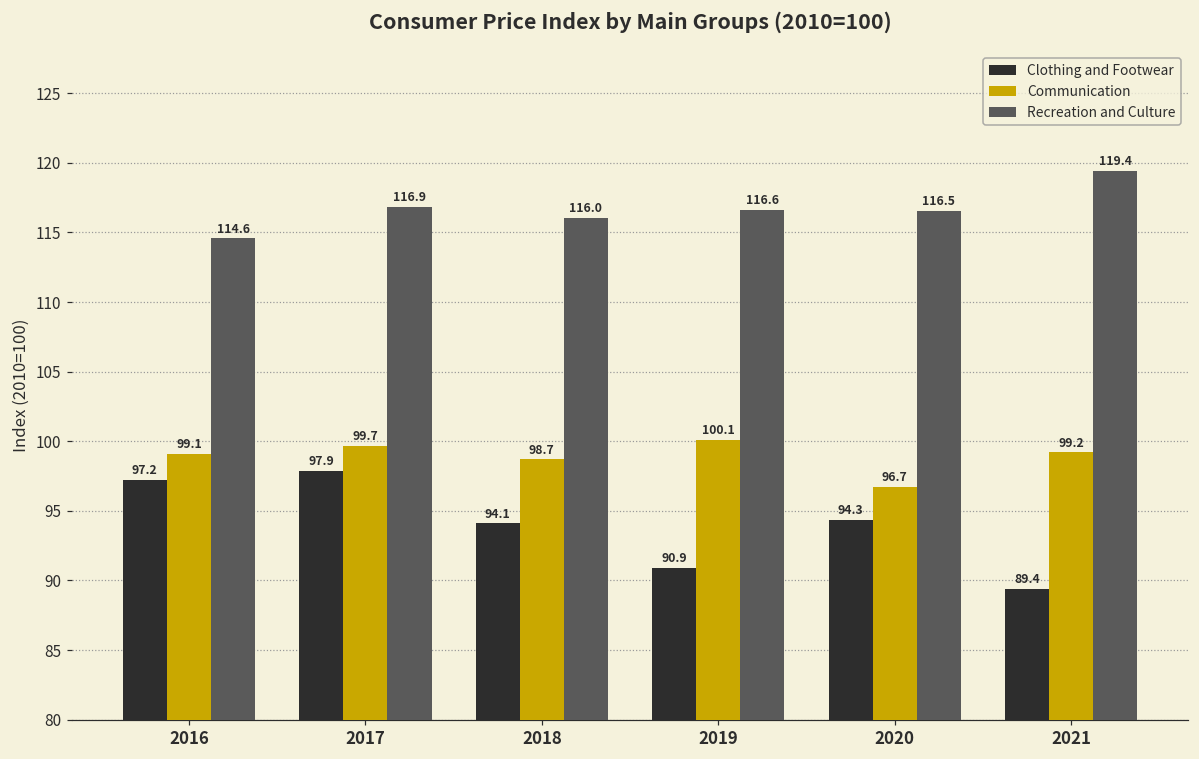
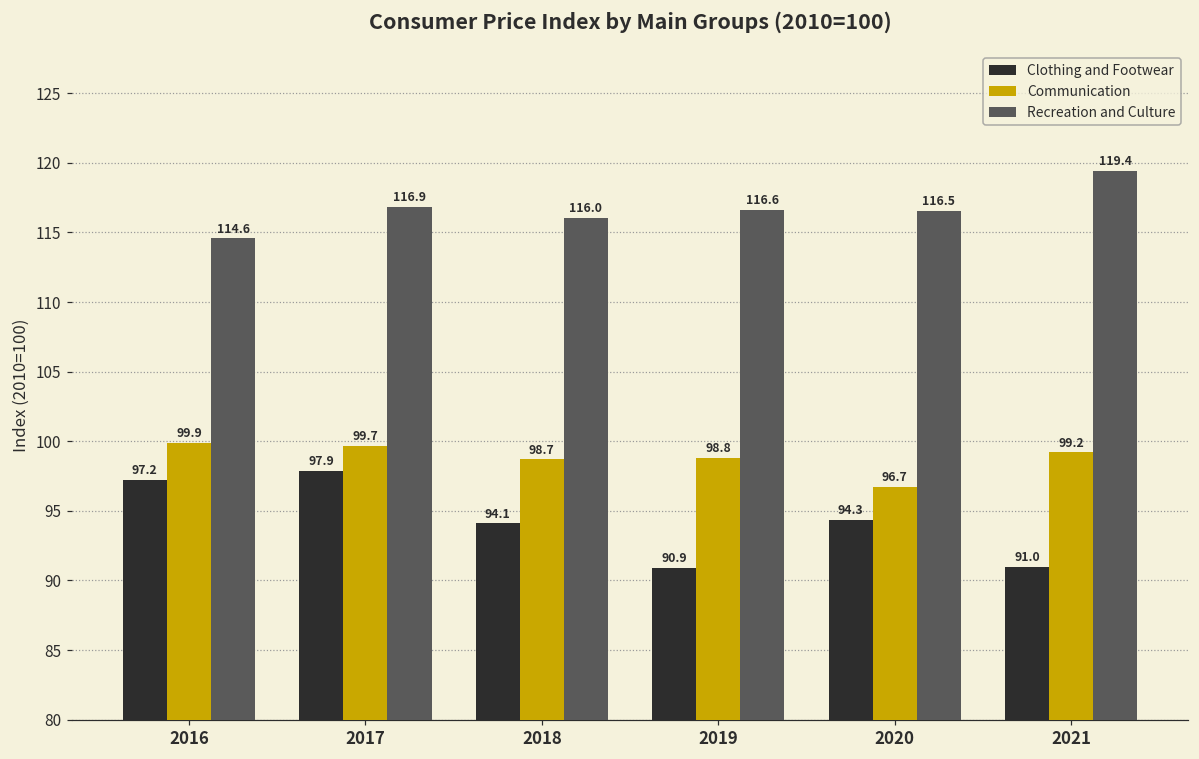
Communication, 2016: 99.1 -> 99.9
Communication, 2019: 100.1 -> 98.8
Clothing and Footwear, 2021: 89.4 -> 91.0
